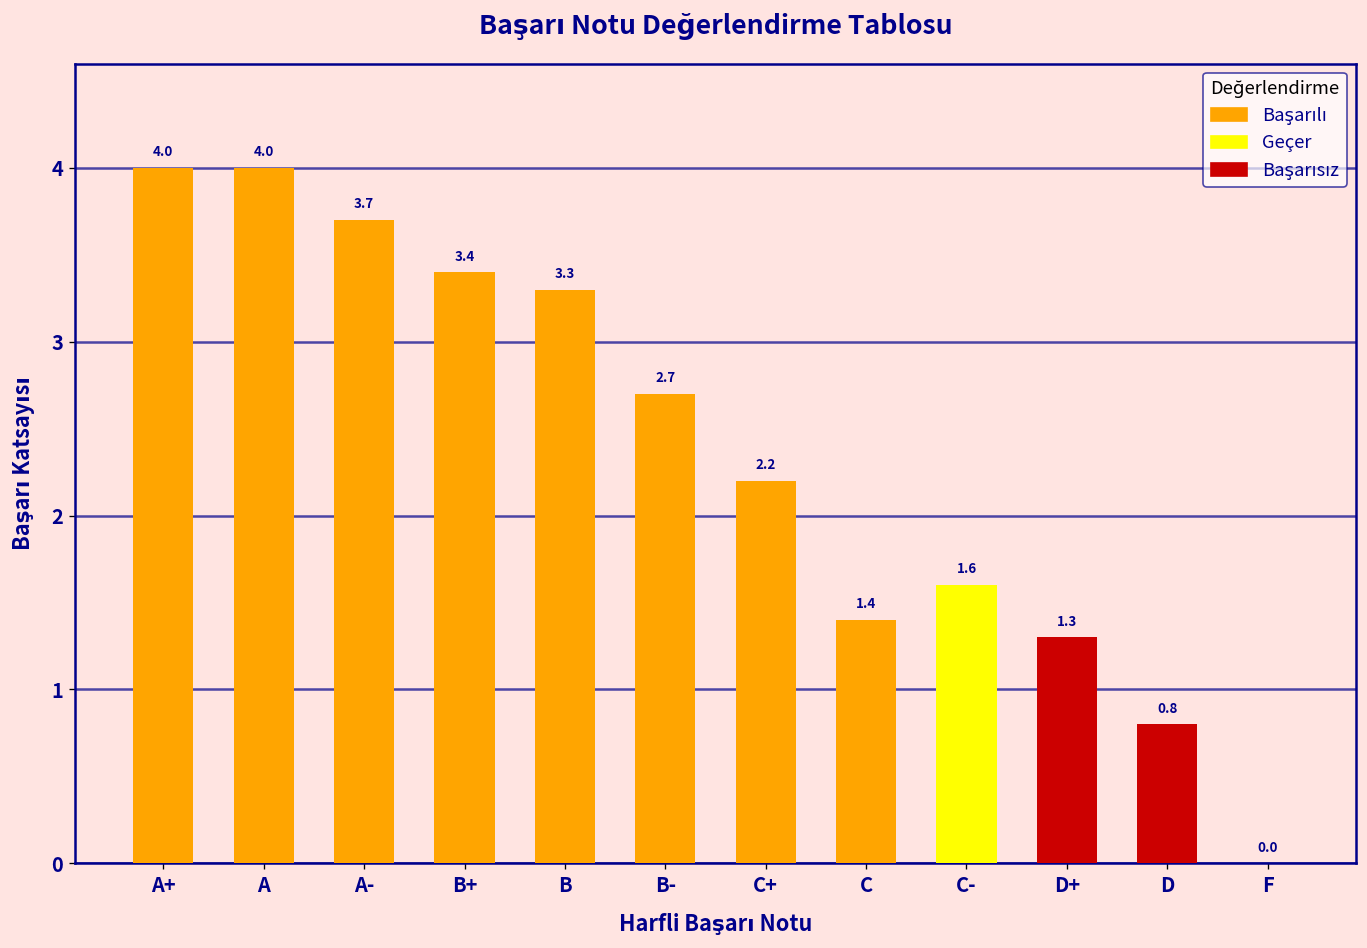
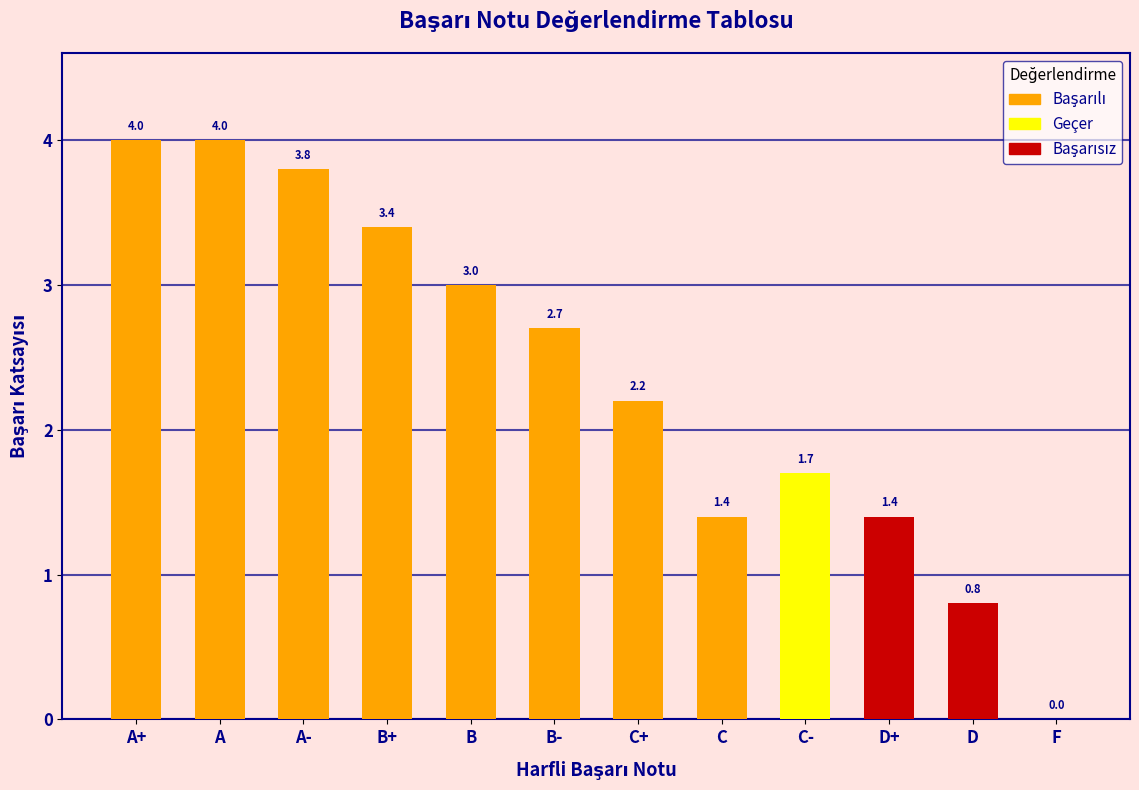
Başarılı, A-: 3.7 -> 3.8
Başarılı, B: 3.3 -> 3.0
Geçer, C-: 1.6 -> 1.7
Başarısız, D+: 1.3 -> 1.4
